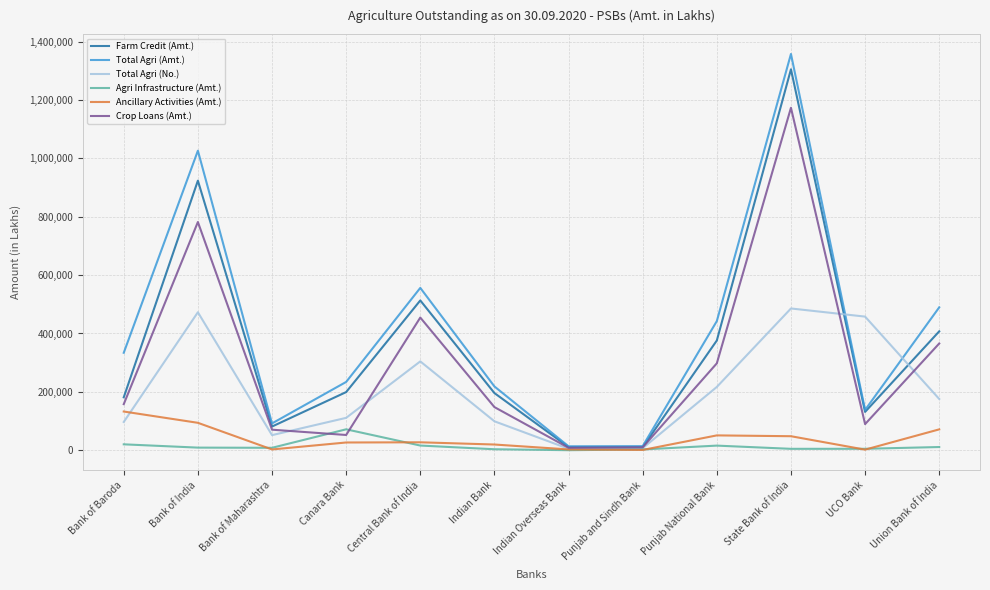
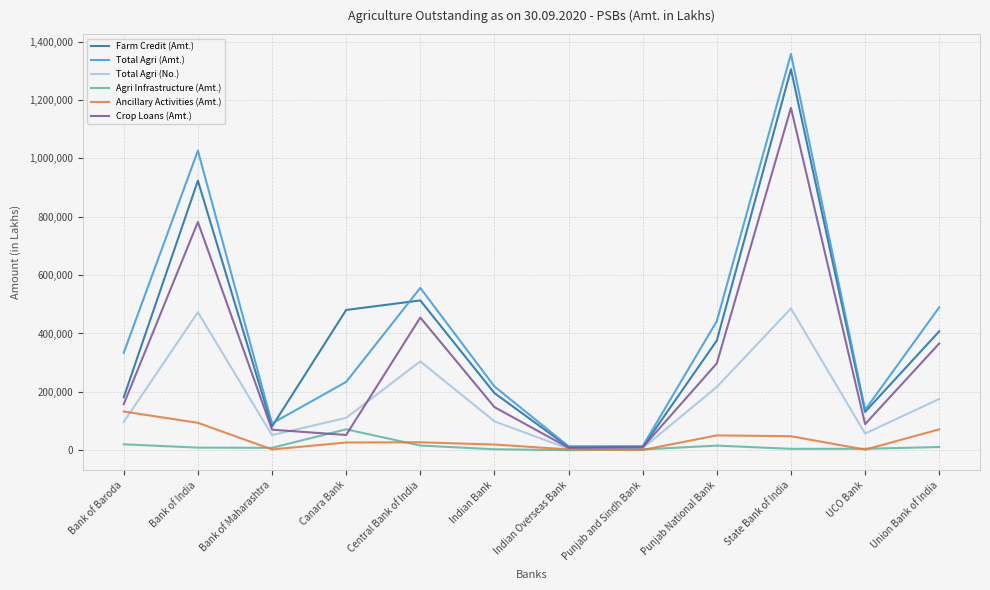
Farm Credit (Amt.), Canara Bank: 200,000 -> 480,000
Total Agri (No.), UCO Bank: 460,000 -> 60,000
